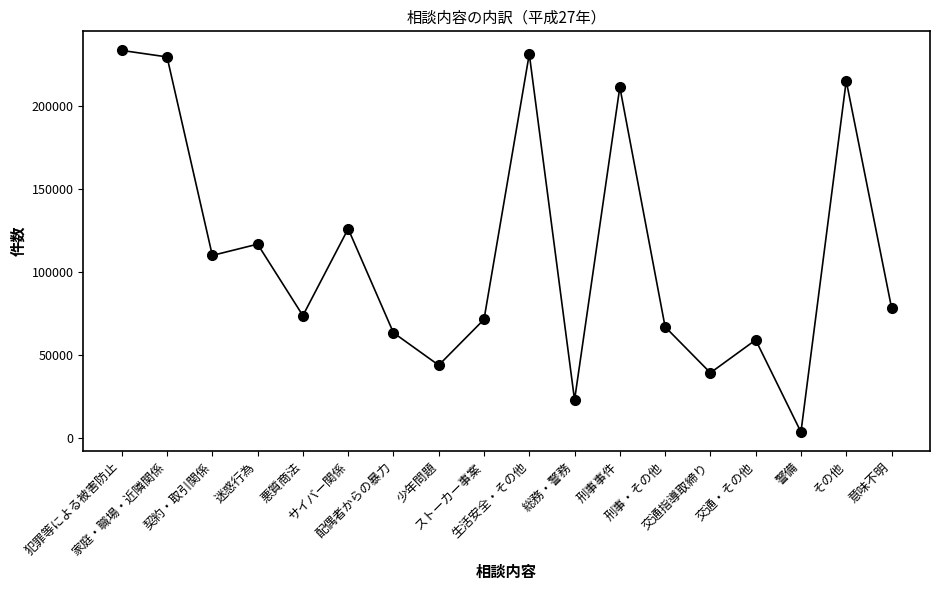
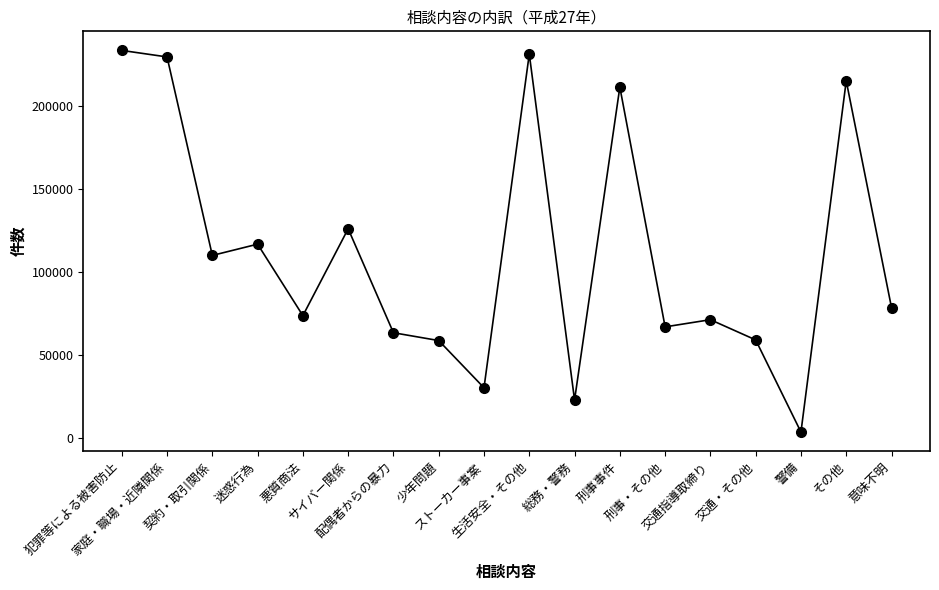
少年問題: 44000 -> 59000
ストーカー事案: 72000 -> 30000
交通指導取締り: 39000 -> 71000
